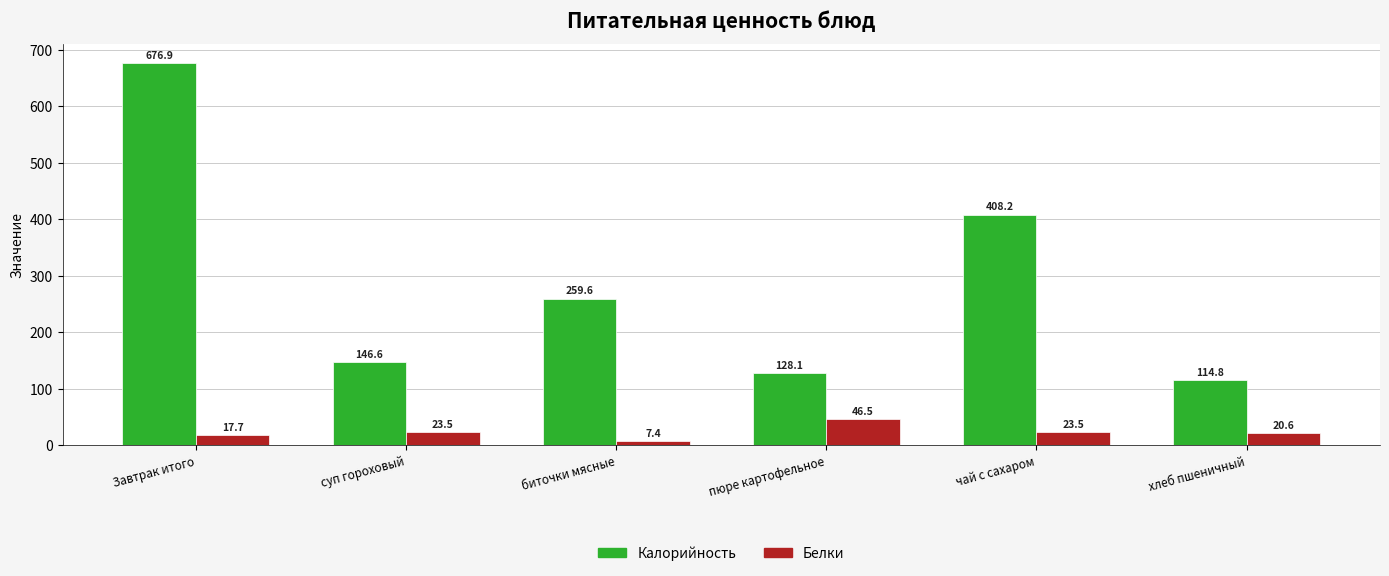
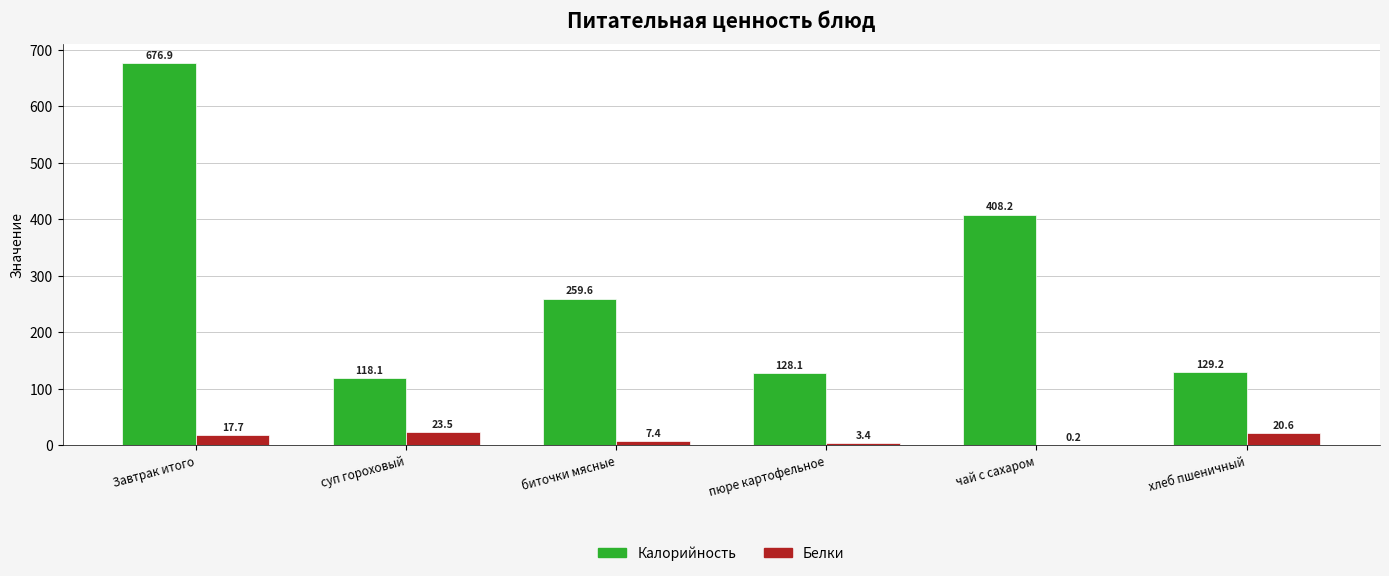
Калорийность, суп гороховый: 146.6 -> 118.1
Белки, пюре картофельное: 46.5 -> 3.4
Белки, чай с сахаром: 23.5 -> 0.2
Калорийность, хлеб пшеничный: 114.8 -> 129.2
